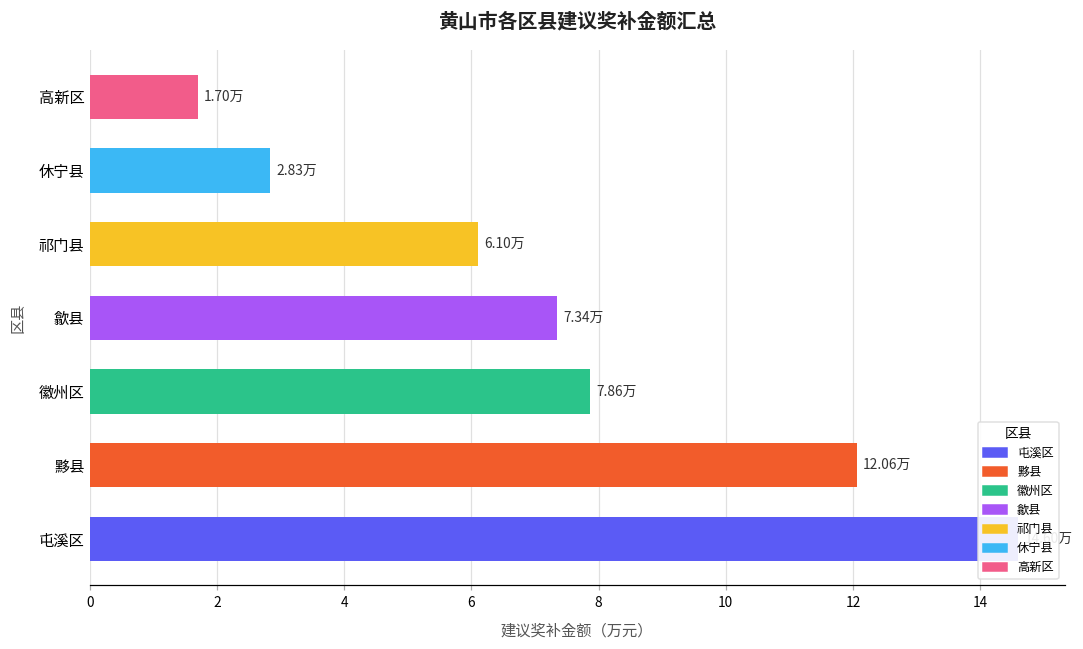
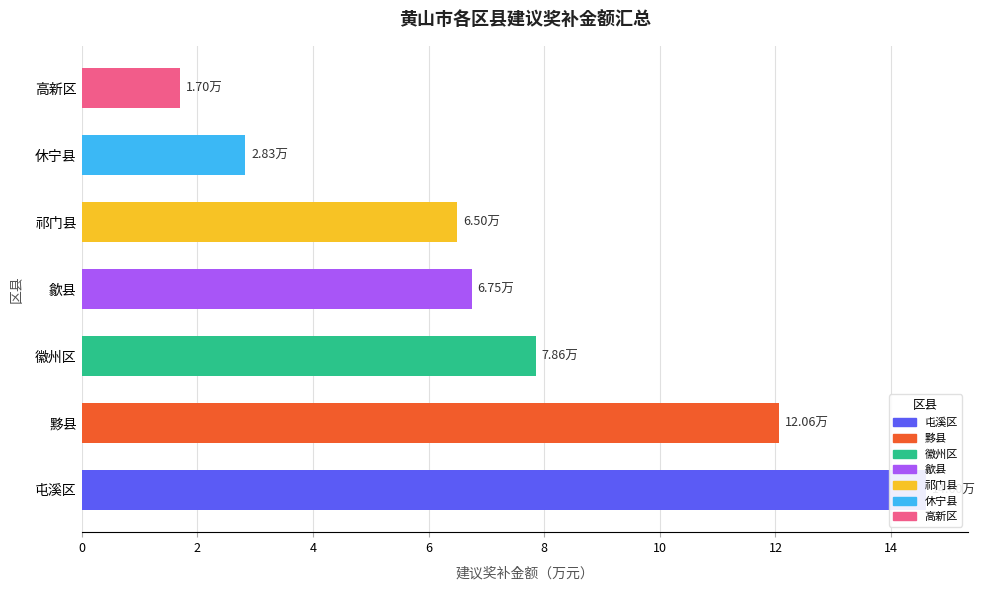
祁门县: 6.10万 -> 6.50万
歙县: 7.34万 -> 6.75万
